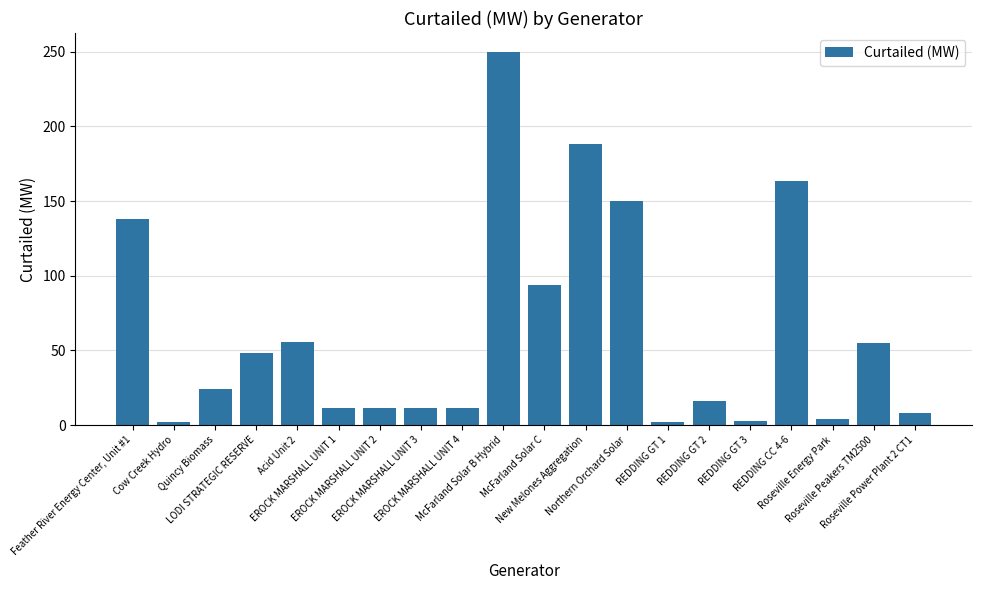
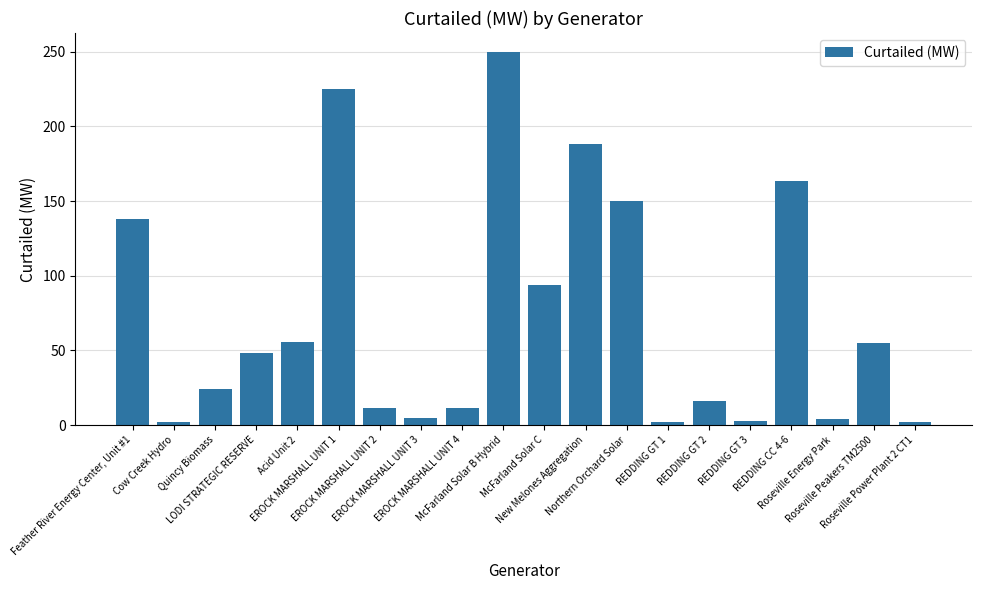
EROCK MARSHALL UNIT 1: 12 -> 225
EROCK MARSHALL UNIT 3: 12 -> 5
Roseville Power Plant 2 CT1: 8 -> 2
